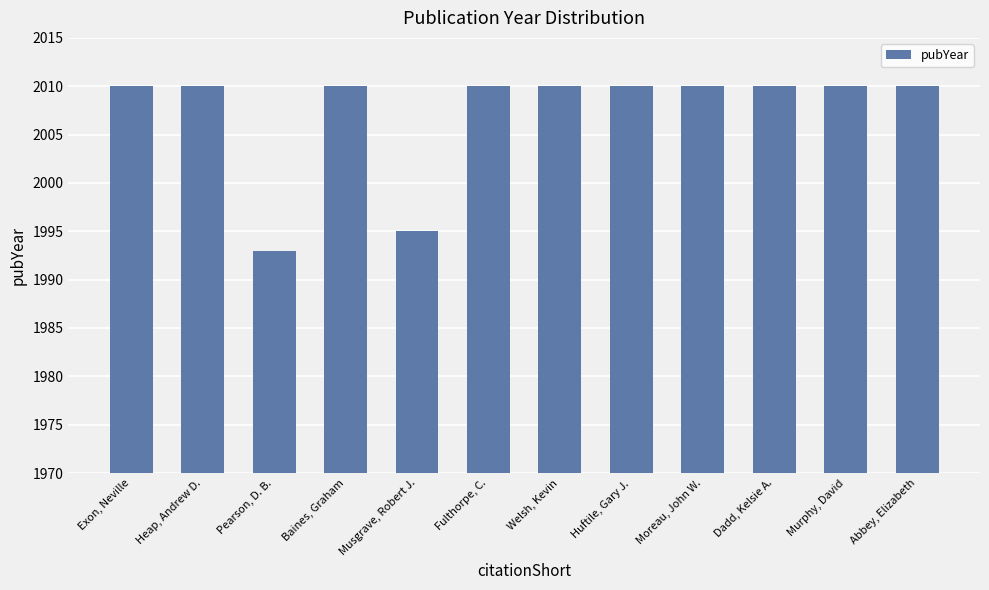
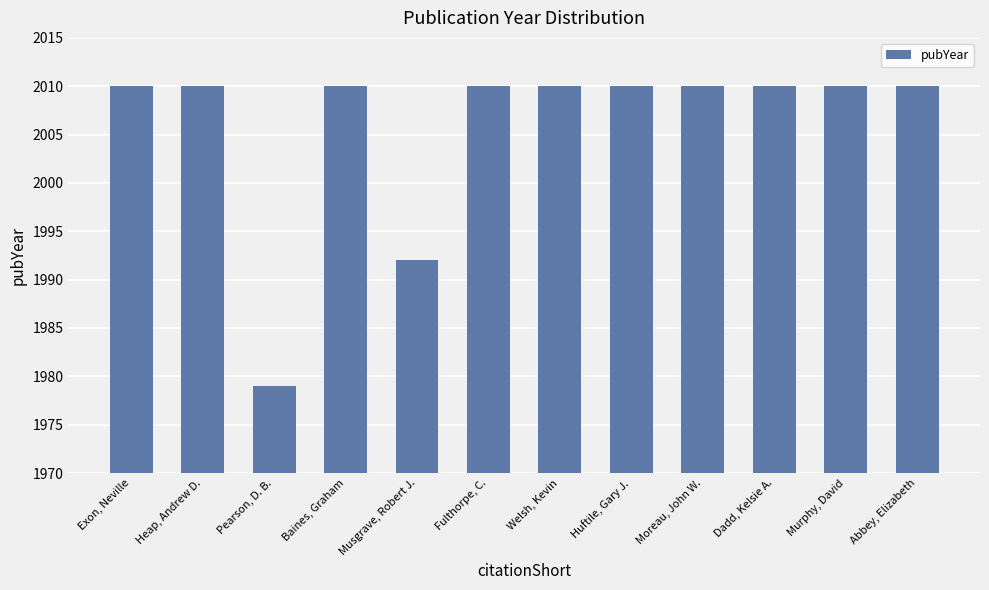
Pearson, D. B.: 1993 -> 1979
Musgrave, Robert J.: 1995 -> 1992
